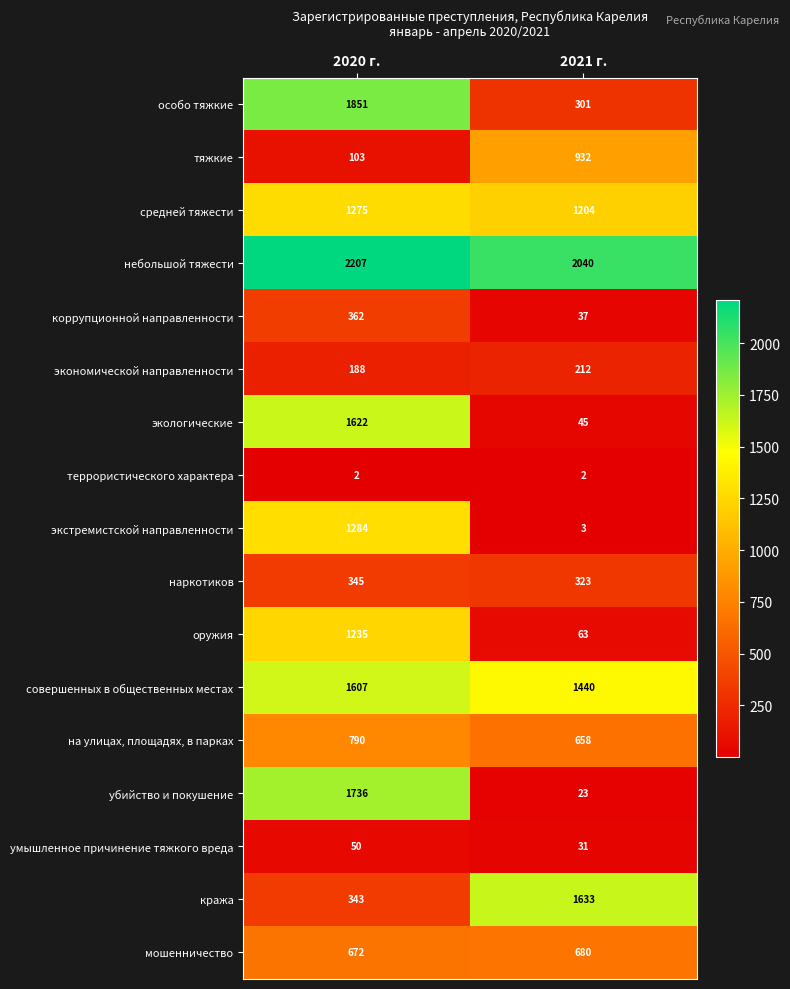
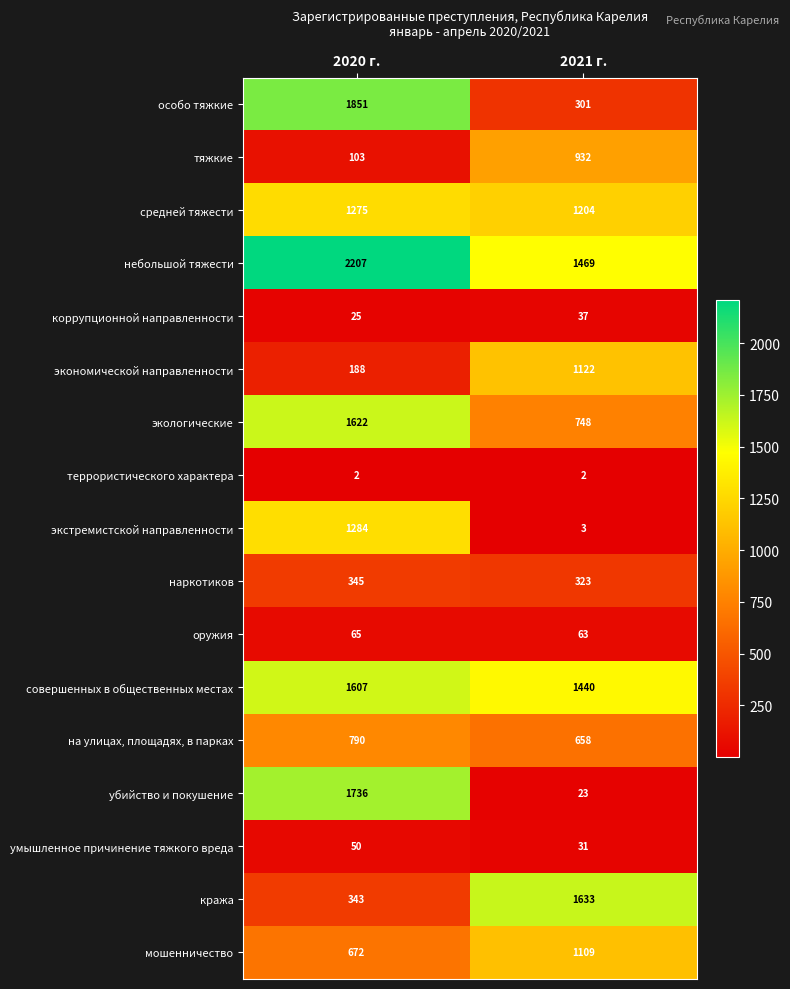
небольшой тяжести, 2021 г.: 2040 -> 1469
коррупционной направленности, 2020 г.: 362 -> 25
экономической направленности, 2021 г.: 212 -> 1122
экологические, 2021 г.: 45 -> 748
оружия, 2020 г.: 1235 -> 65
мошенничество, 2021 г.: 680 -> 1109
